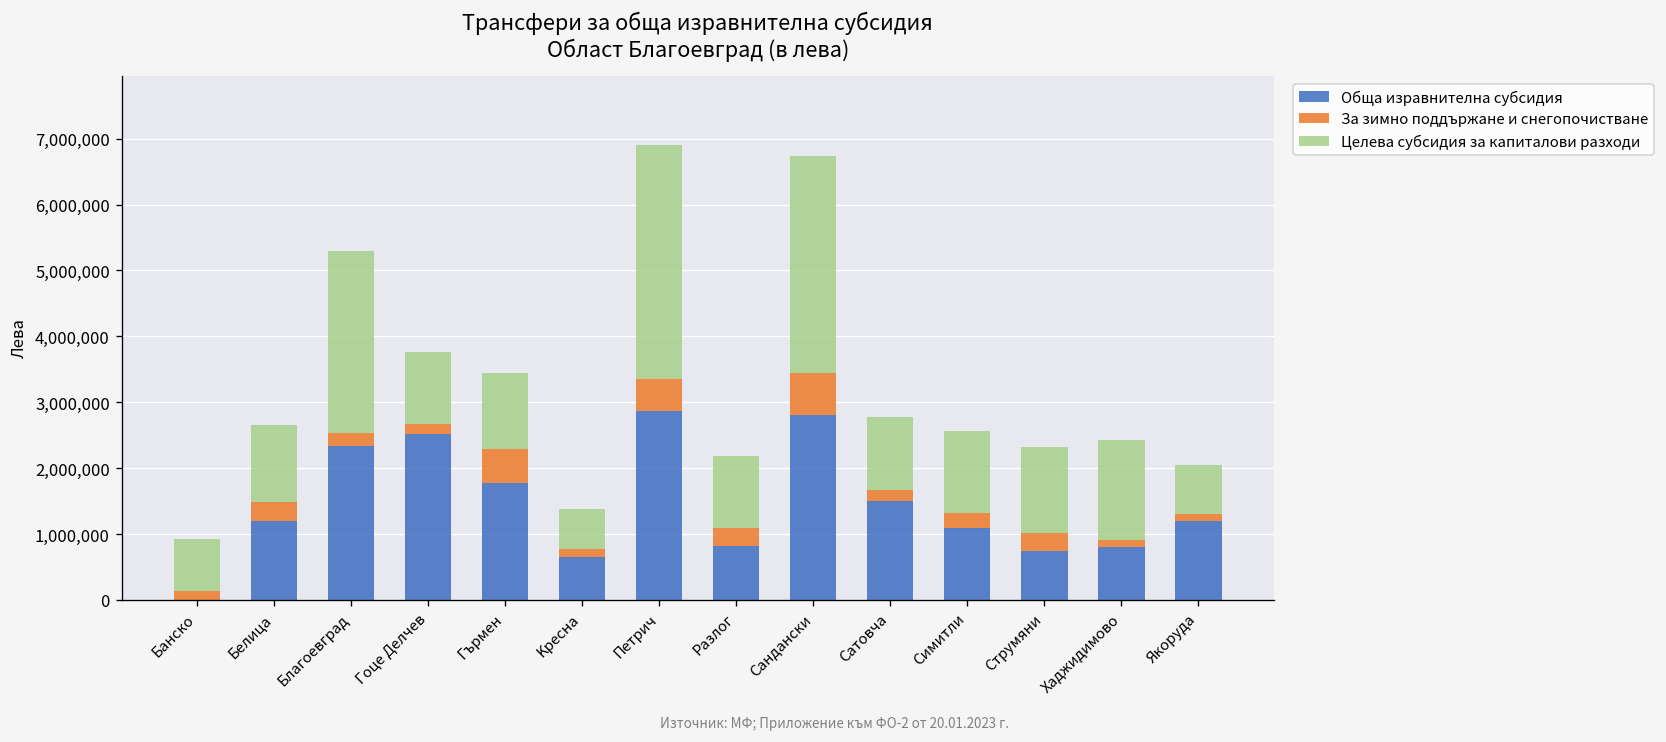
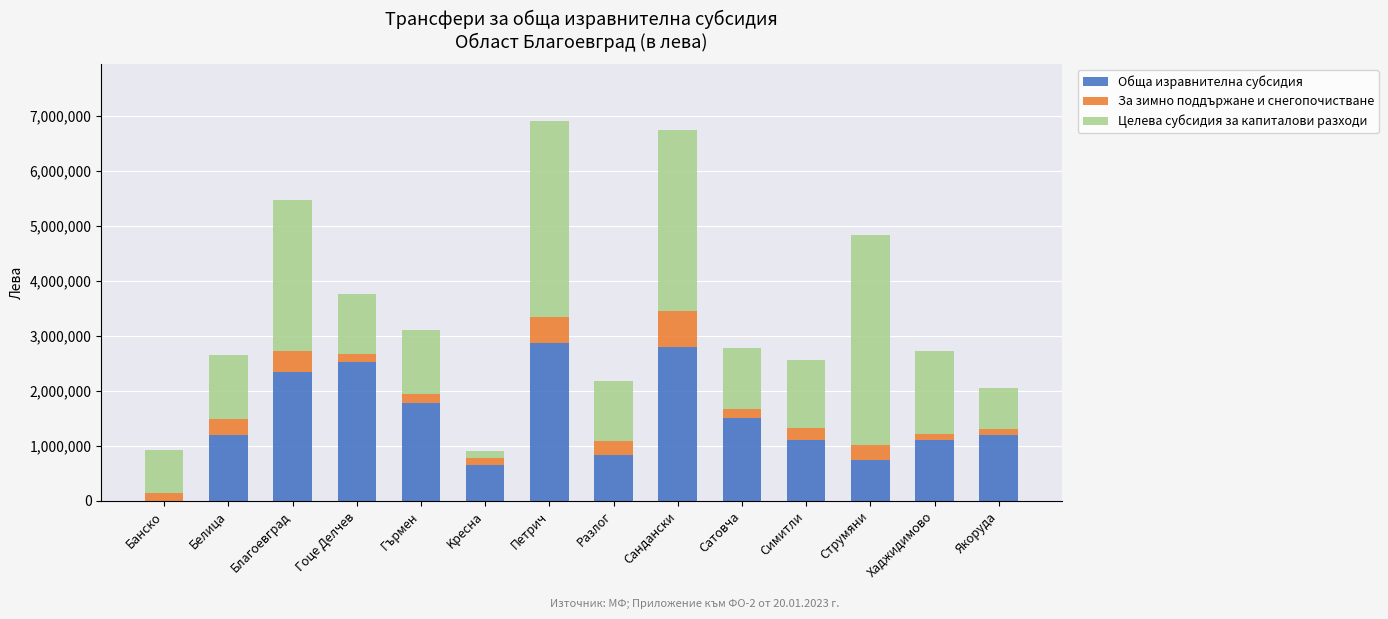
За зимно поддържане и снегопочистване, Благоевград: 200,000 -> 400,000
За зимно поддържане и снегопочистване, Гърмен: 500,000 -> 200,000
Целева субсидия за капиталови разходи, Kресна: 600,000 -> 100,000
Целева субсидия за капиталови разходи, Cтрумяни: 1,300,000 -> 3,800,000
Обща изравнителна субсидия, Xаджидимово: 800,000 -> 1,100,000
